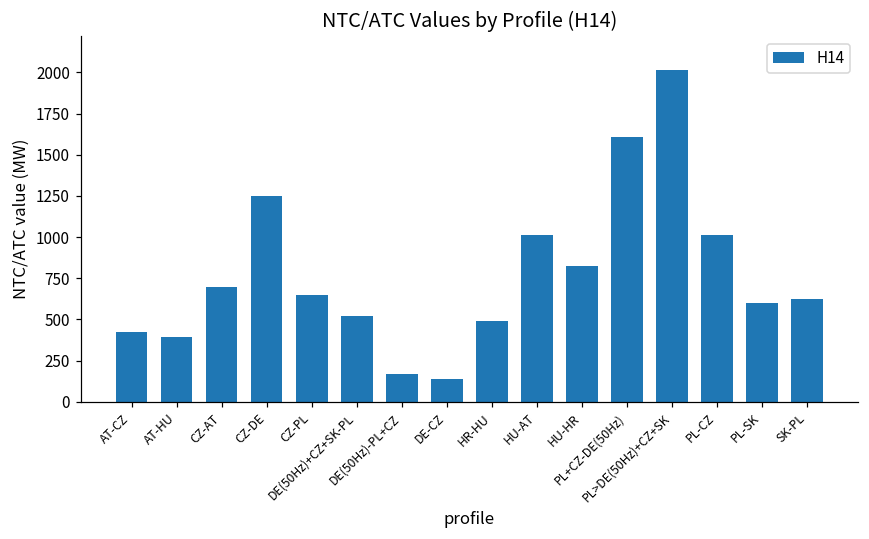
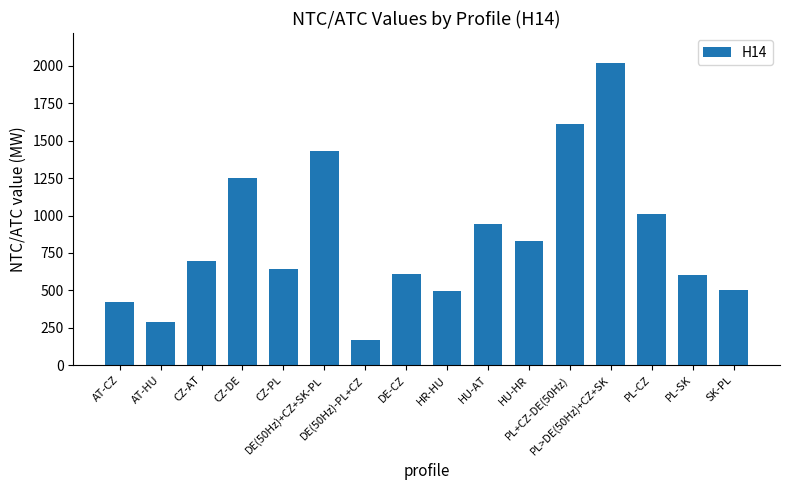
AT-HU: 390 -> 290
DE(50Hz)+CZ+SK-PL: 520 -> 1430
DE-CZ: 140 -> 610
HU-AT: 1010 -> 940
SK-PL: 620 -> 500
